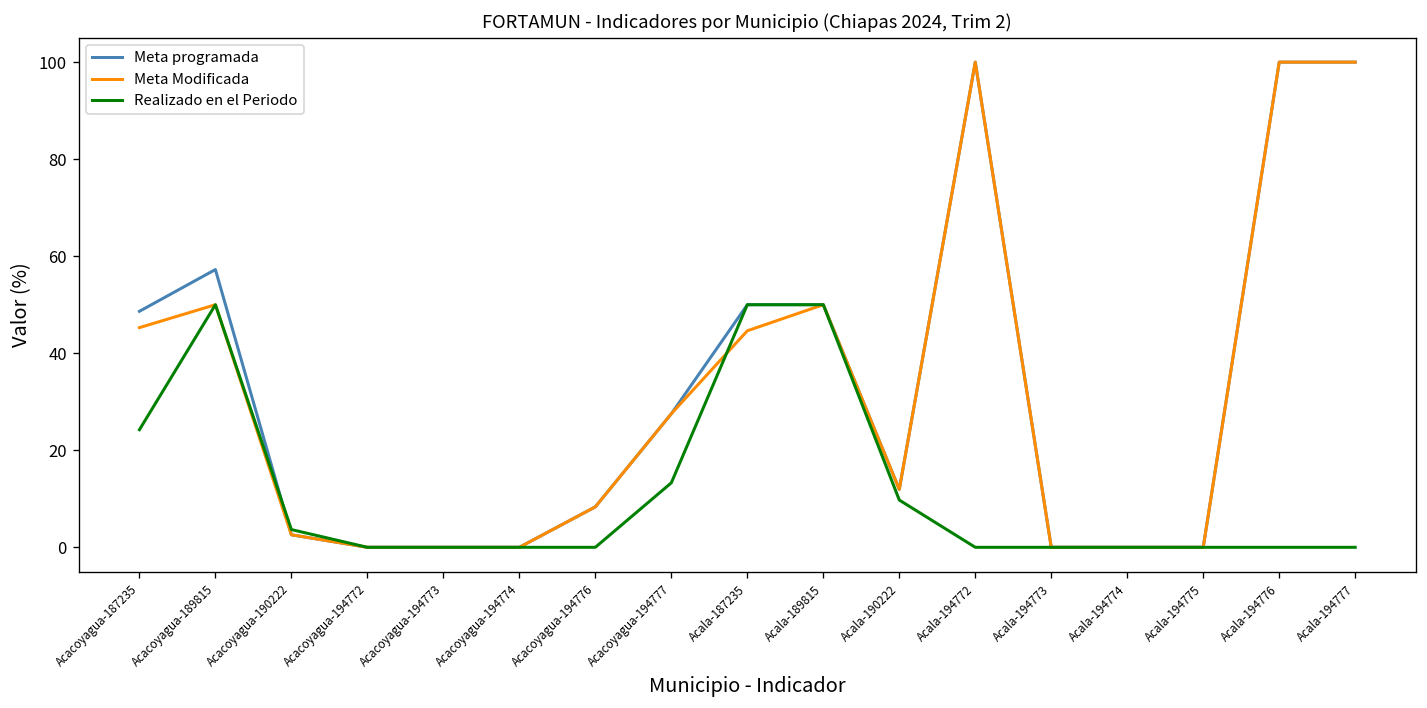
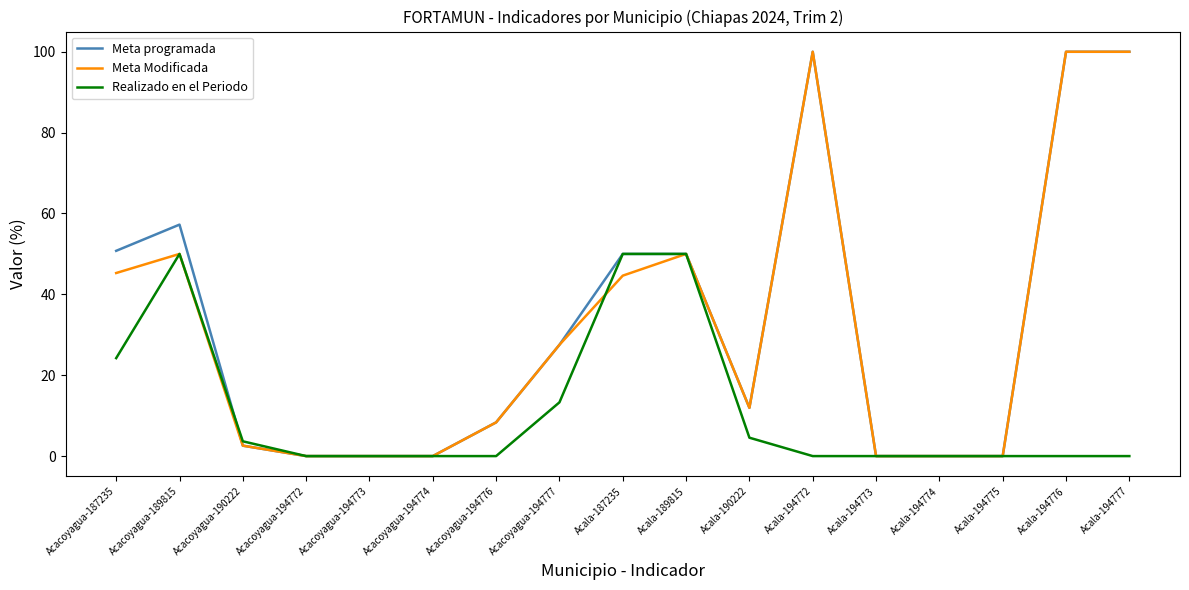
Meta programada, Acacoyagua-187235: 49 -> 51
Realizado en el Periodo, Acala-190222: 10 -> 5
